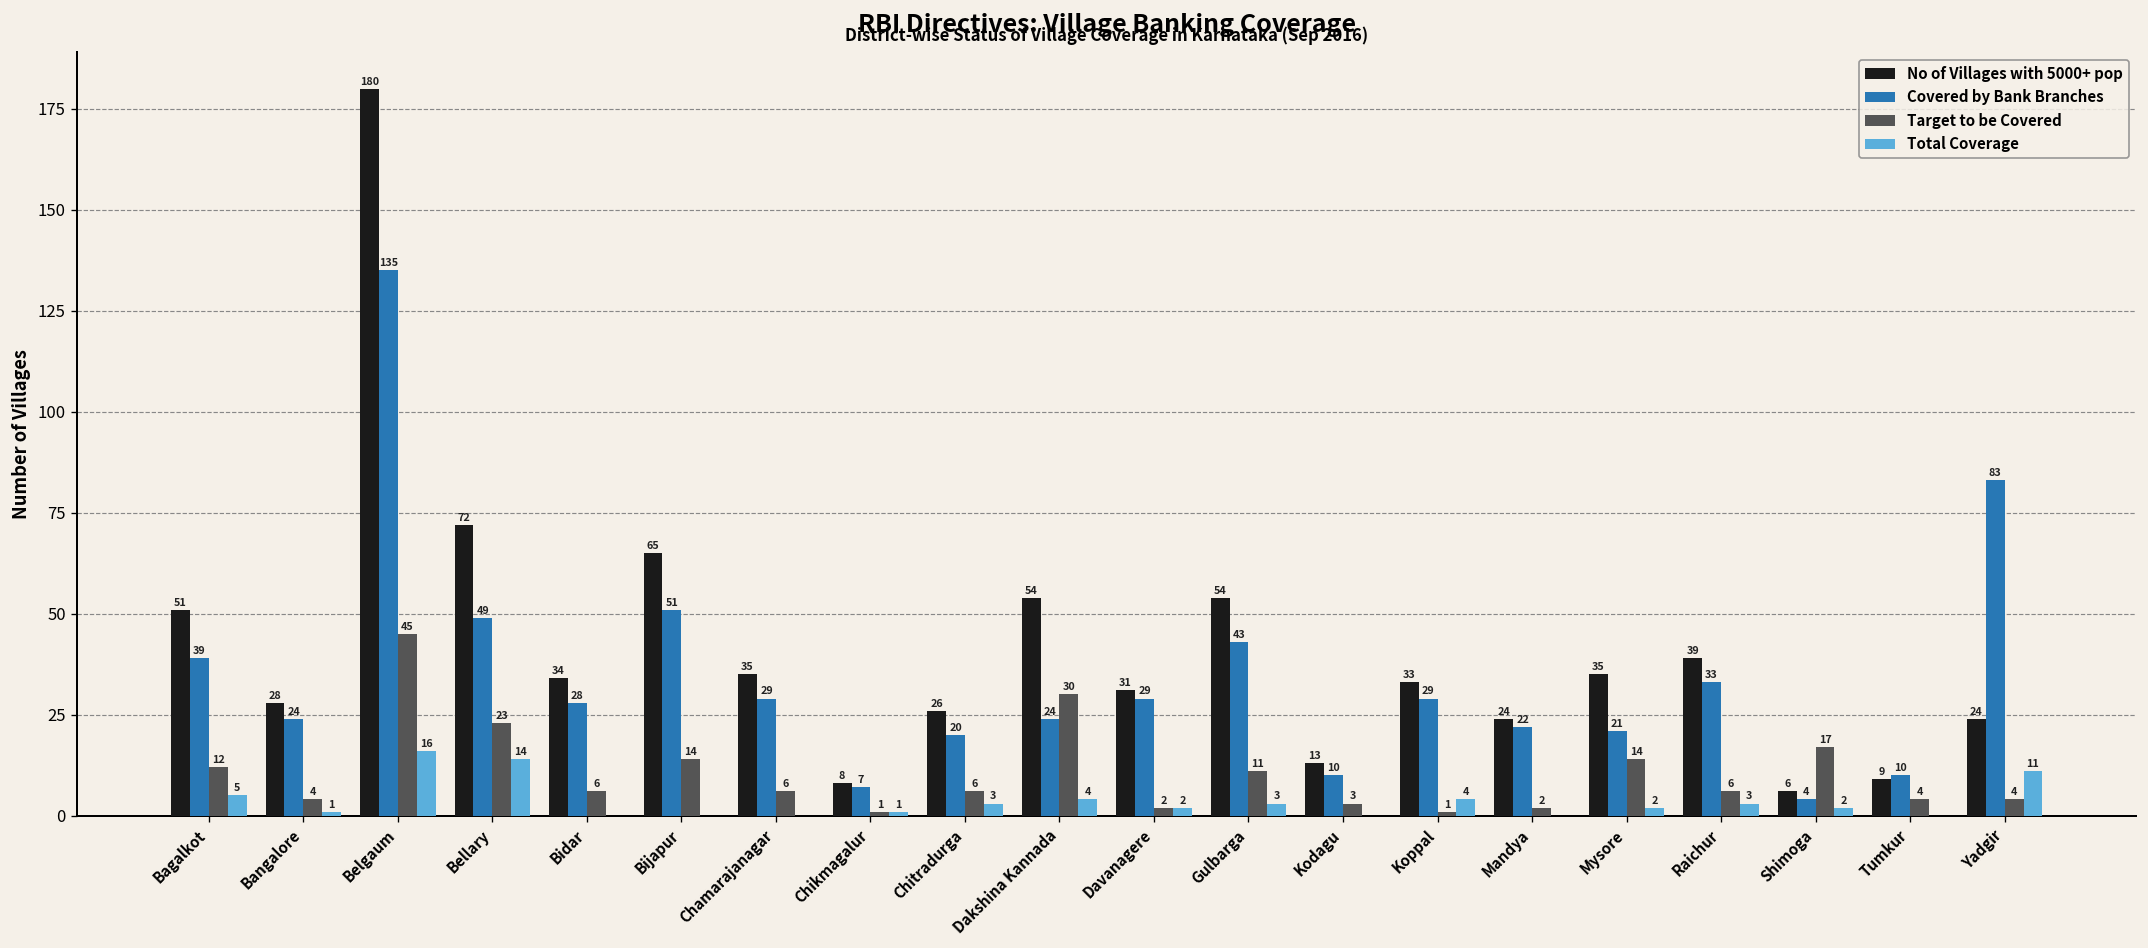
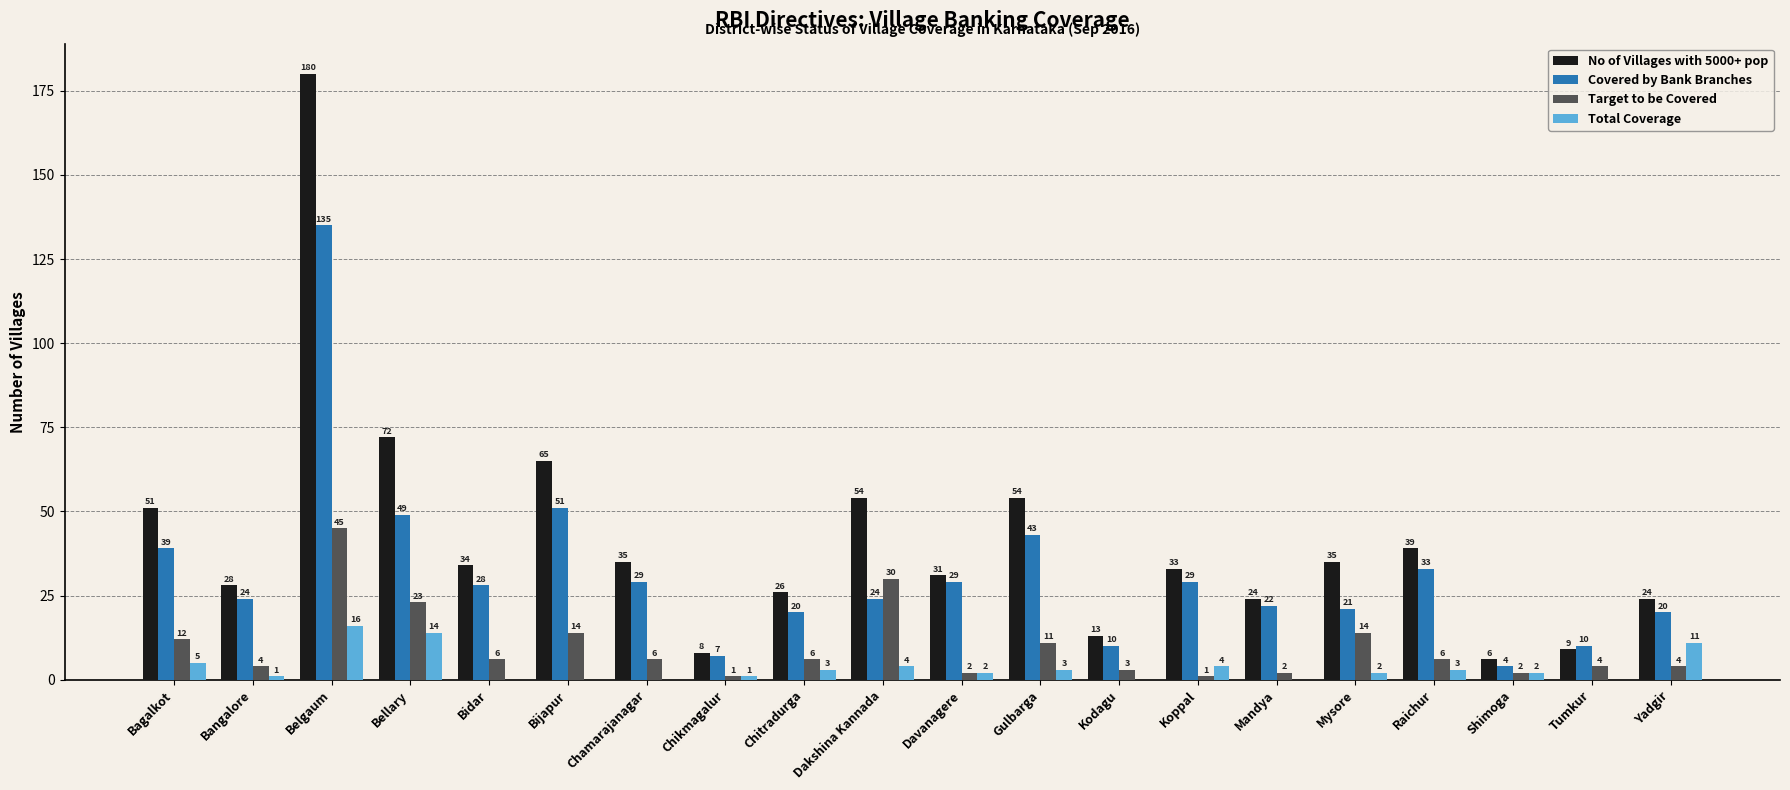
Target to be Covered, Shimoga: 17 -> 2
Covered by Bank Branches, Yadgir: 83 -> 20
